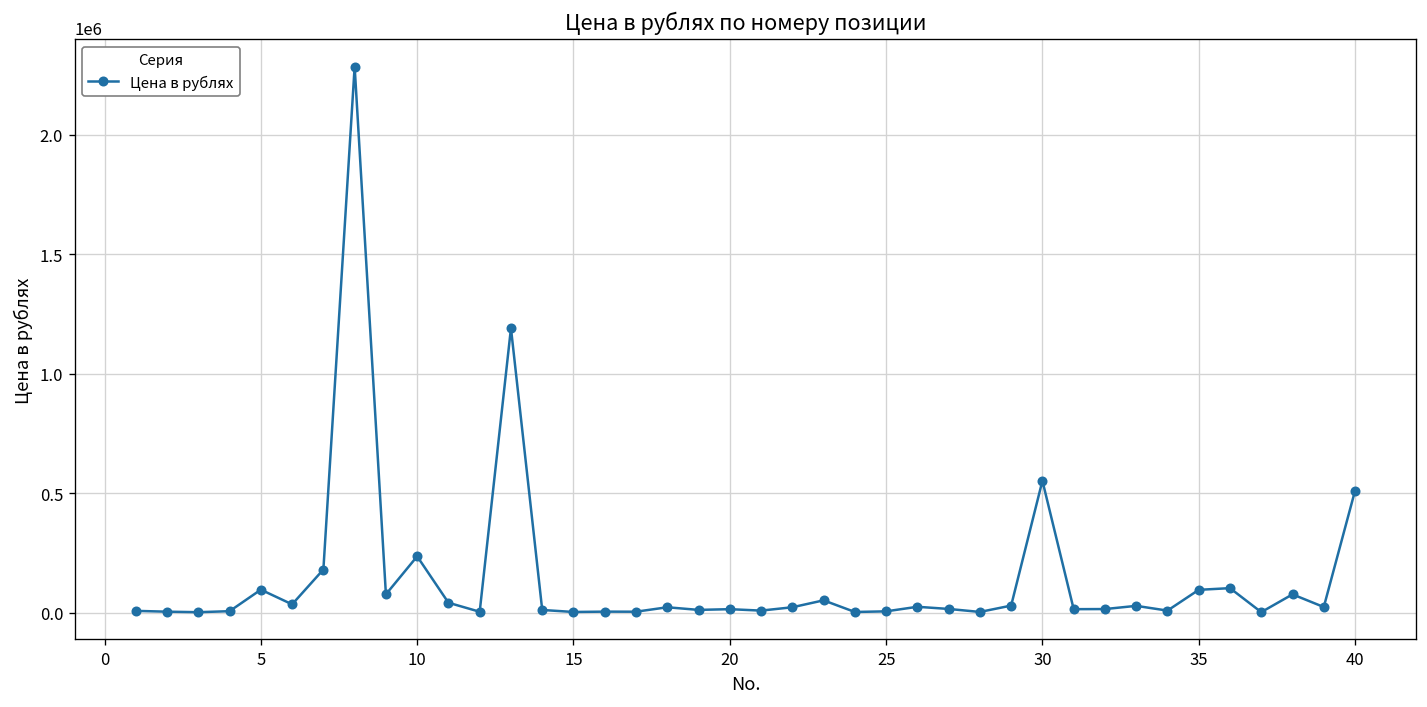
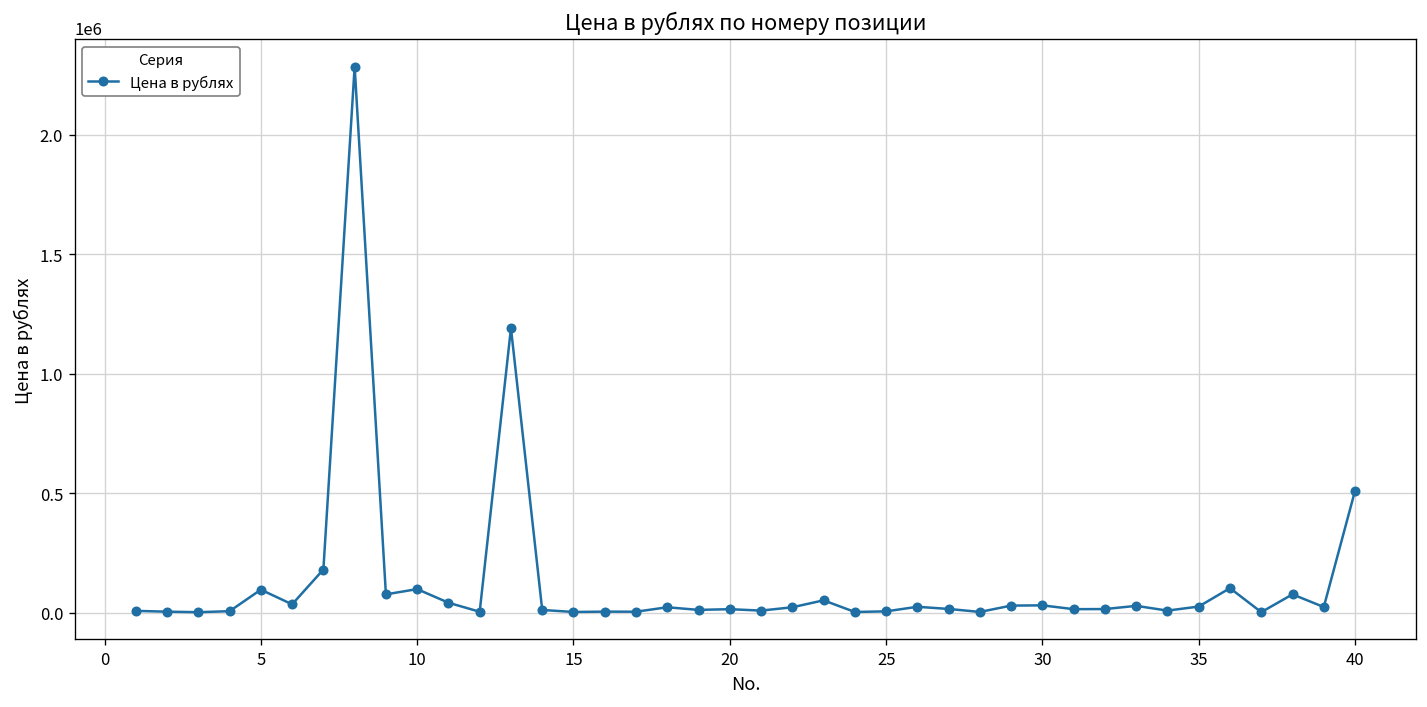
10: 240000 -> 100000
30: 550000 -> 30000
35: 90000 -> 30000
